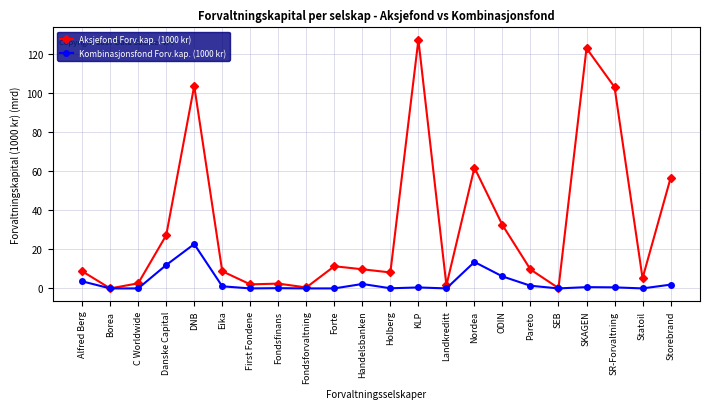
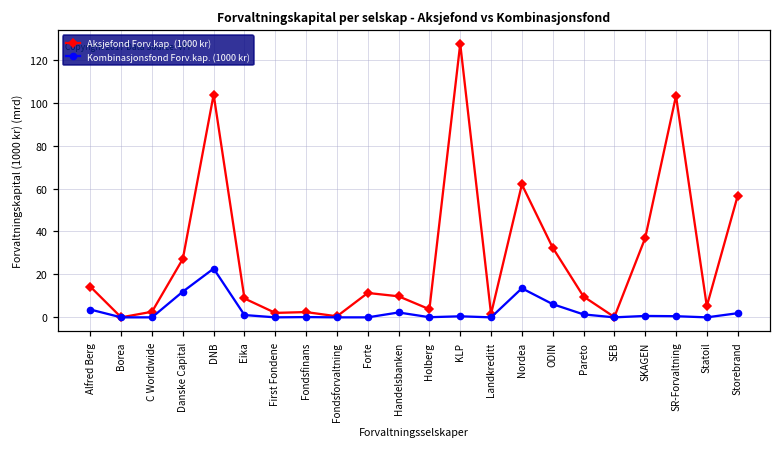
Aksjefond Forv.kap. (1000 kr), Alfred Berg: 9 -> 14
Aksjefond Forv.kap. (1000 kr), Holberg: 8 -> 4
Aksjefond Forv.kap. (1000 kr), SKAGEN: 123 -> 37
